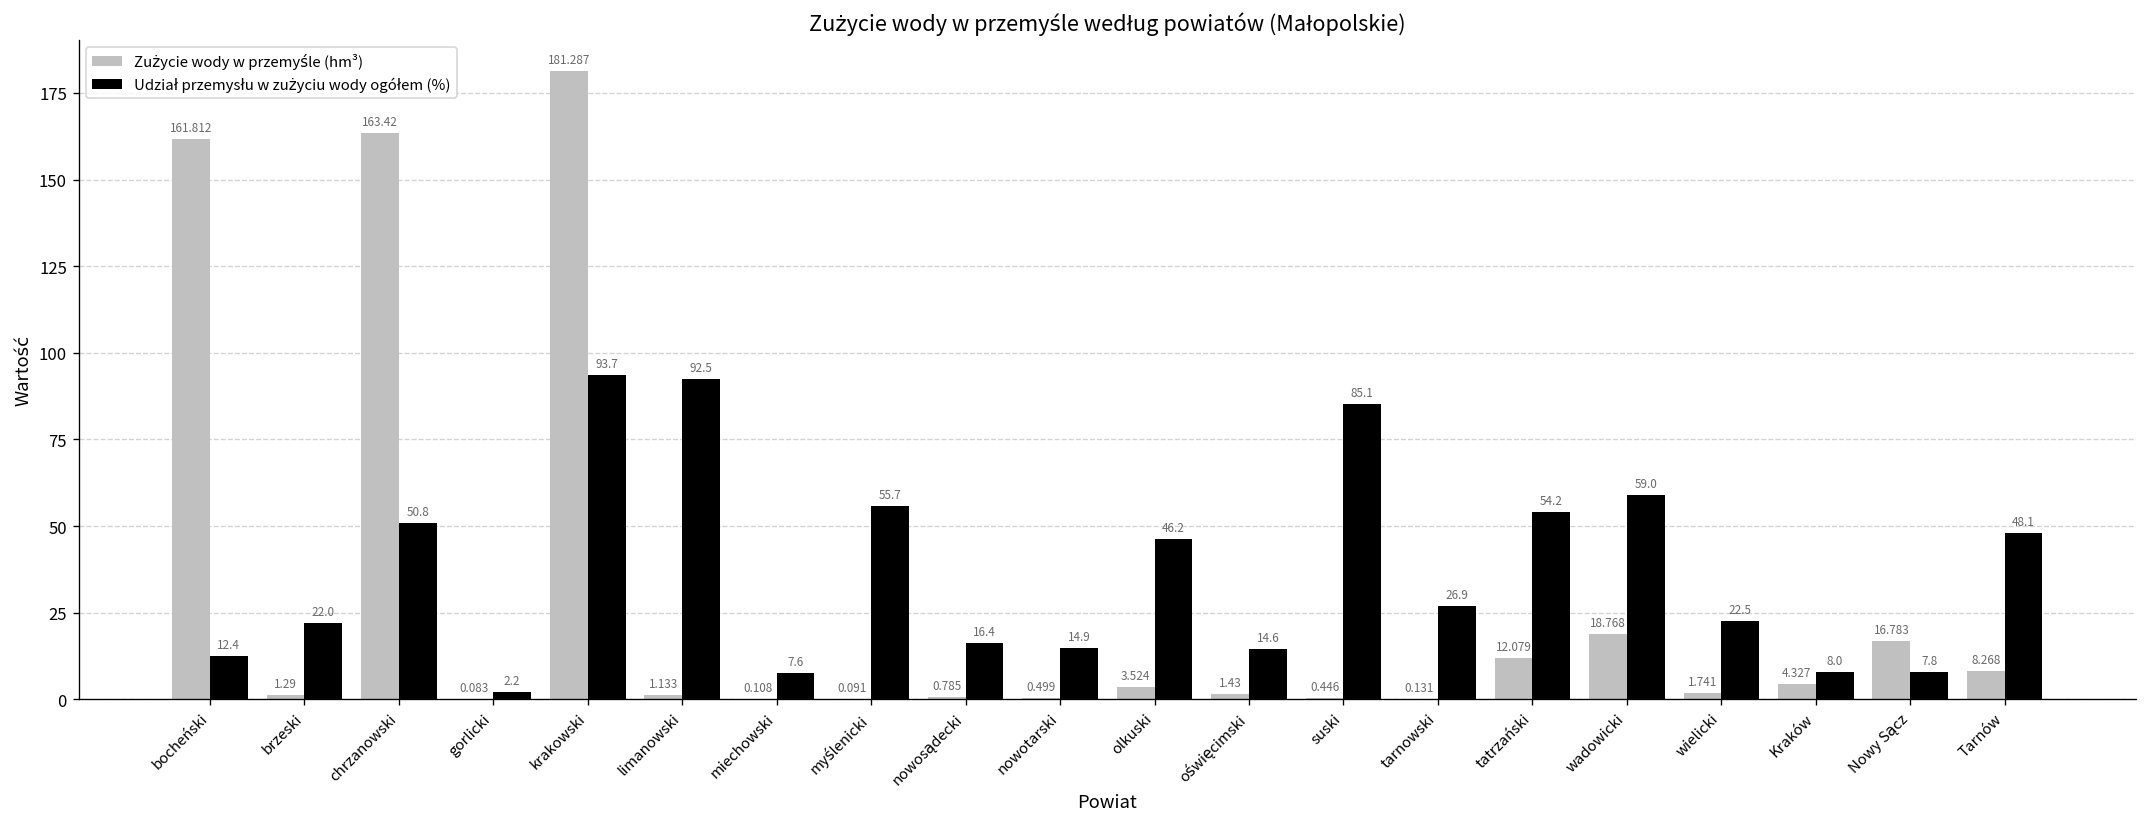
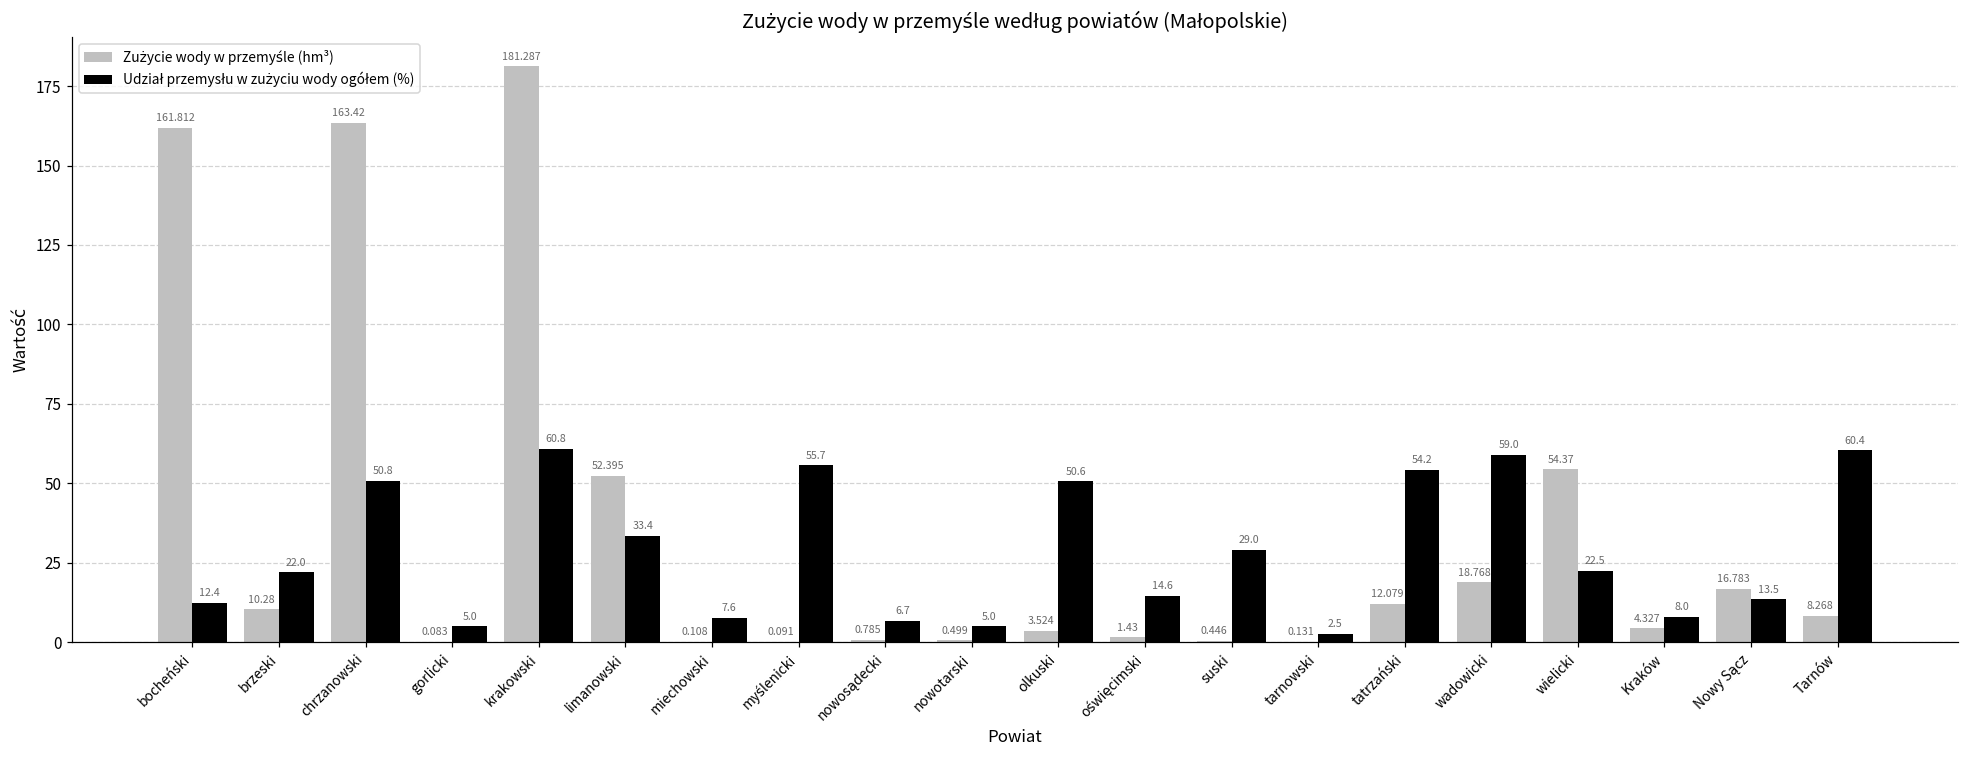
Zużycie wody w przemyśle (hm³), brzeski: 1.29 -> 10.28
Udział przemysłu w zużyciu wody ogółem (%), gorlicki: 2.2 -> 5.0
Udział przemysłu w zużyciu wody ogółem (%), krakowski: 93.7 -> 60.8
Zużycie wody w przemyśle (hm³), limanowski: 1.133 -> 52.395
Udział przemysłu w zużyciu wody ogółem (%), limanowski: 92.5 -> 33.4
Udział przemysłu w zużyciu wody ogółem (%), nowosądecki: 16.4 -> 6.7
Udział przemysłu w zużyciu wody ogółem (%), nowotarski: 14.9 -> 5.0
Udział przemysłu w zużyciu wody ogółem (%), olkuski: 46.2 -> 50.6
Udział przemysłu w zużyciu wody ogółem (%), suski: 85.1 -> 29.0
Udział przemysłu w zużyciu wody ogółem (%), tarnowski: 26.9 -> 2.5
Zużycie wody w przemyśle (hm³), wielicki: 1.741 -> 54.37
Udział przemysłu w zużyciu wody ogółem (%), Nowy Sącz: 7.8 -> 13.5
Udział przemysłu w zużyciu wody ogółem (%), Tarnów: 48.1 -> 60.4
